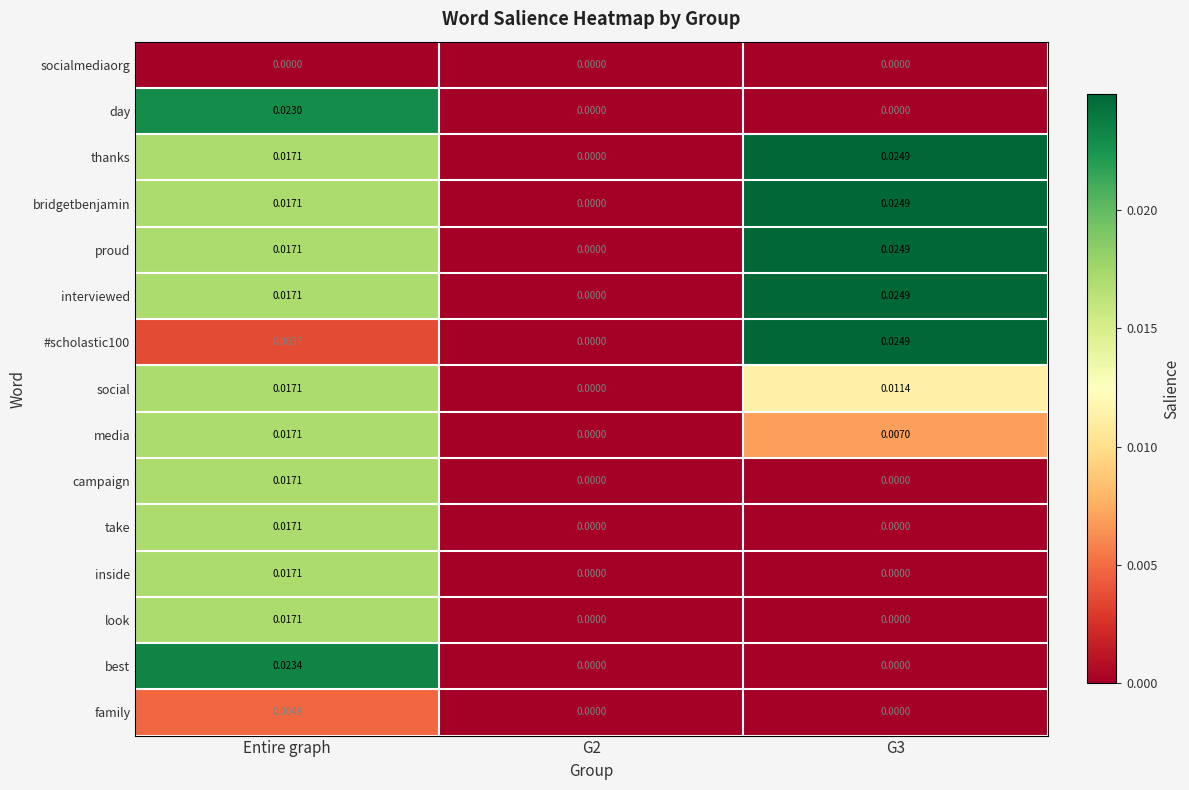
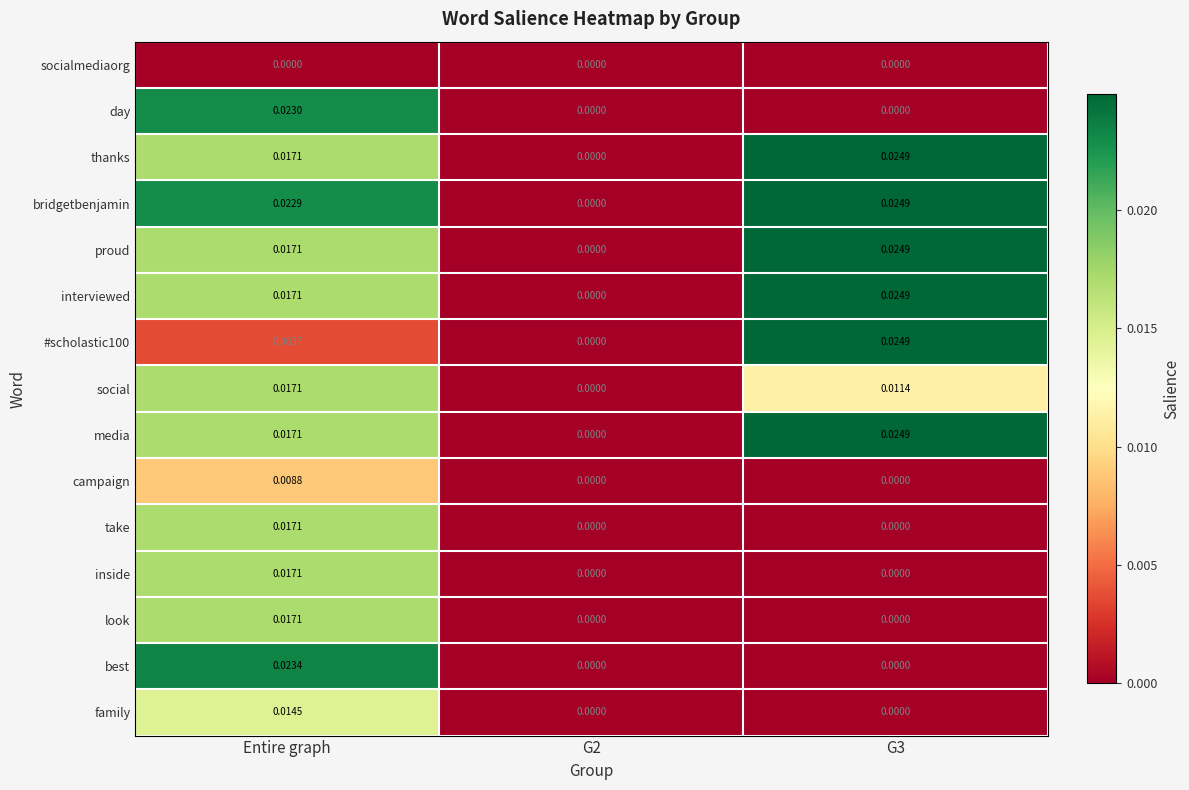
bridgetbenjamin, Entire graph: 0.0171 -> 0.0229
media, G3: 0.0070 -> 0.0249
campaign, Entire graph: 0.0171 -> 0.0088
family, Entire graph: 0.0048 -> 0.0145
